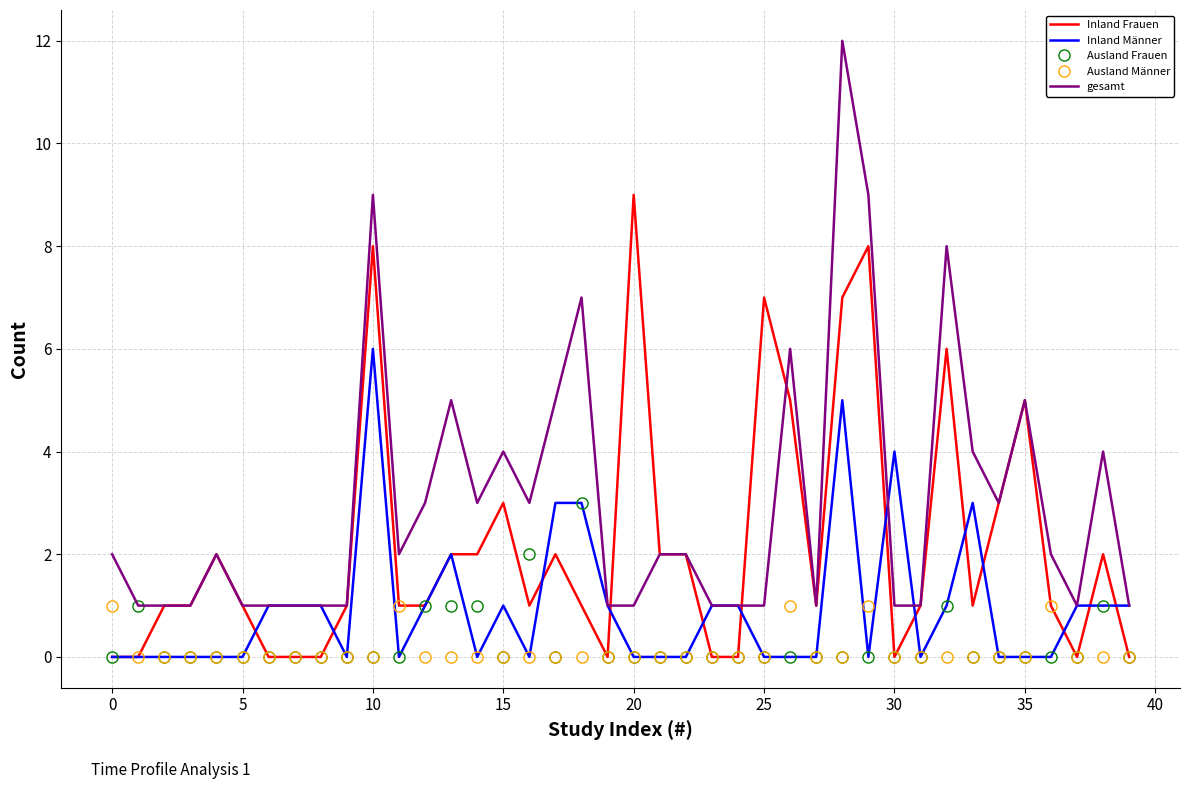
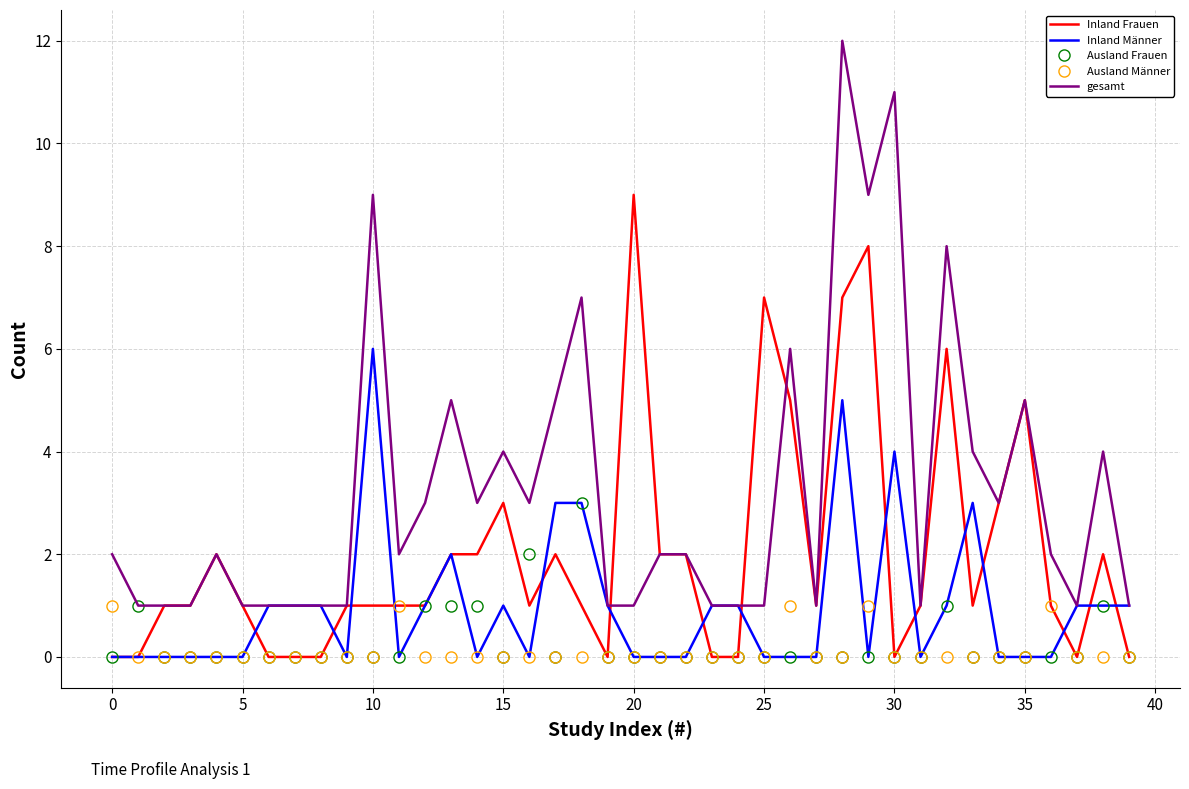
Inland Frauen, 10: 8 -> 1
gesamt, 30: 1 -> 11
